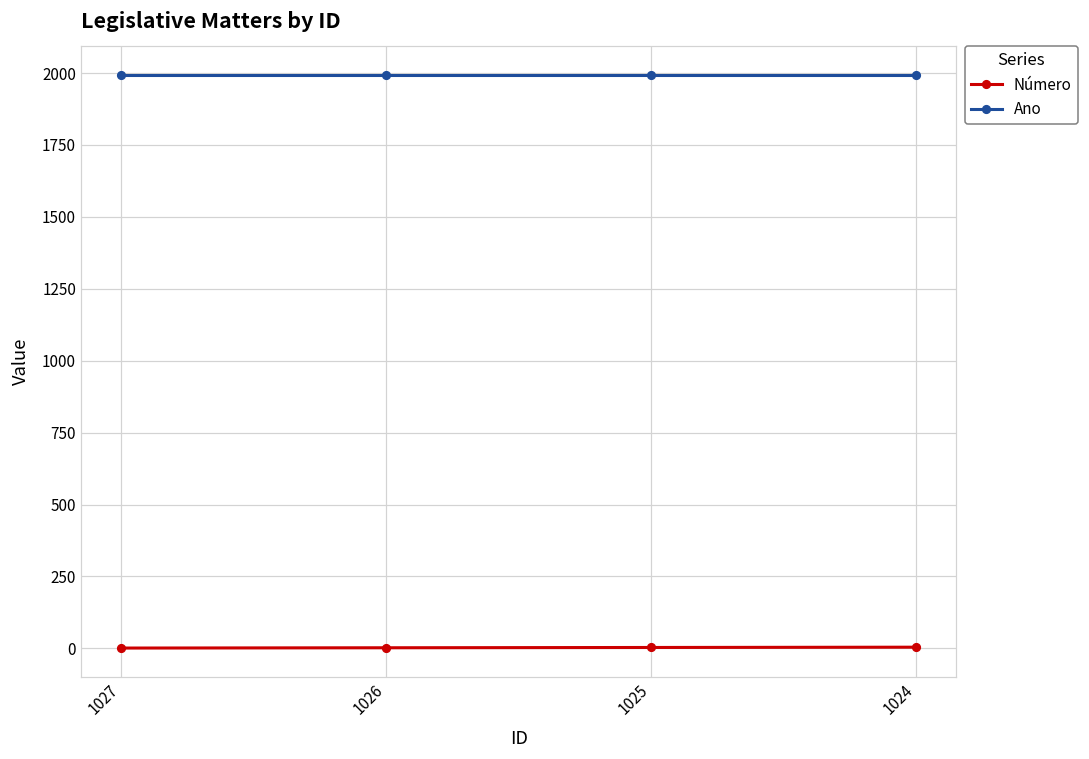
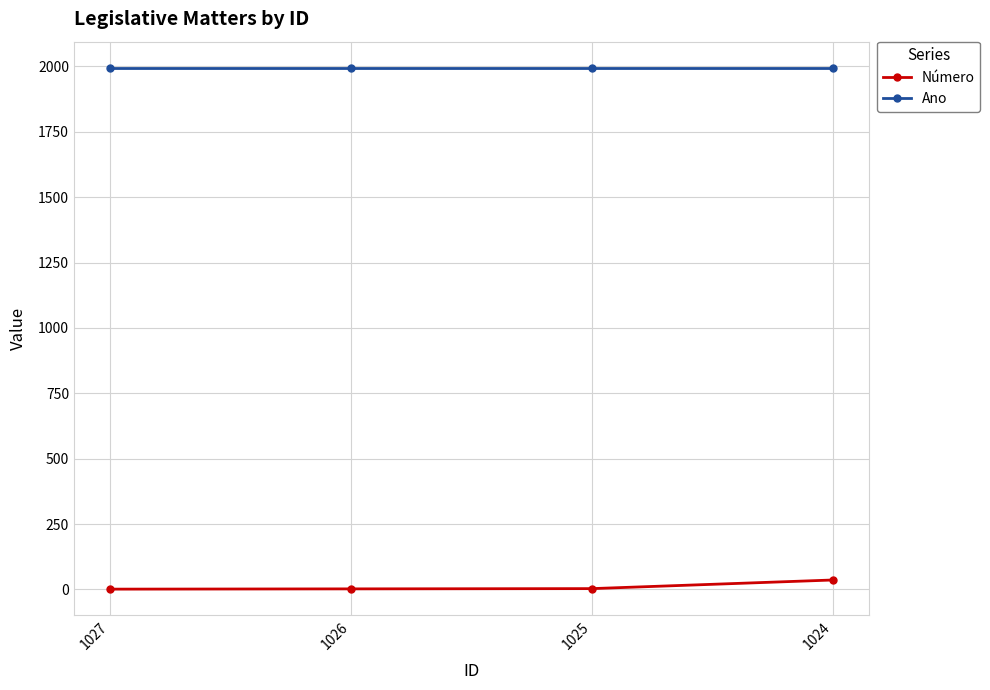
Número, 1024: 0 -> 40
